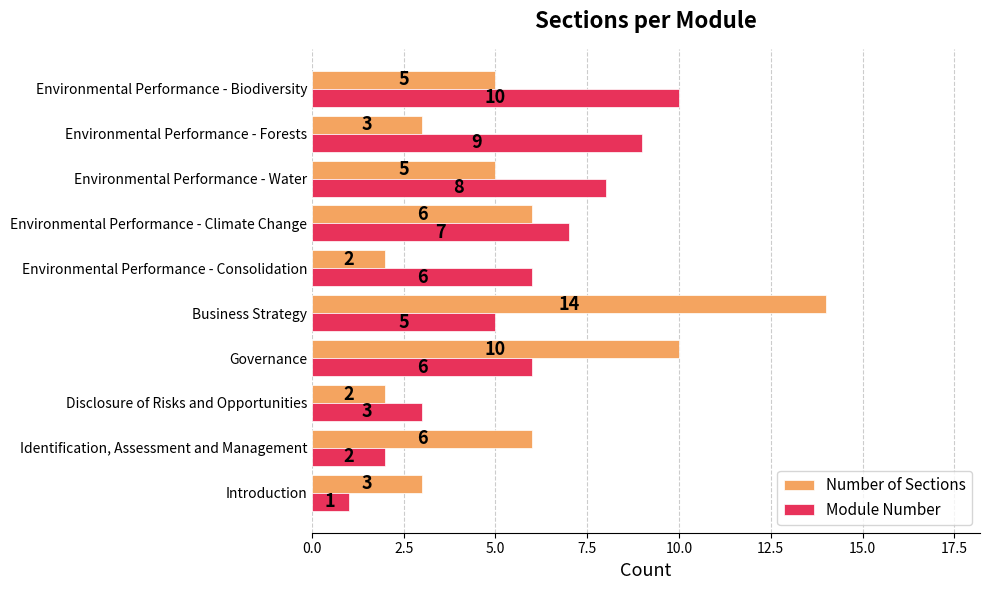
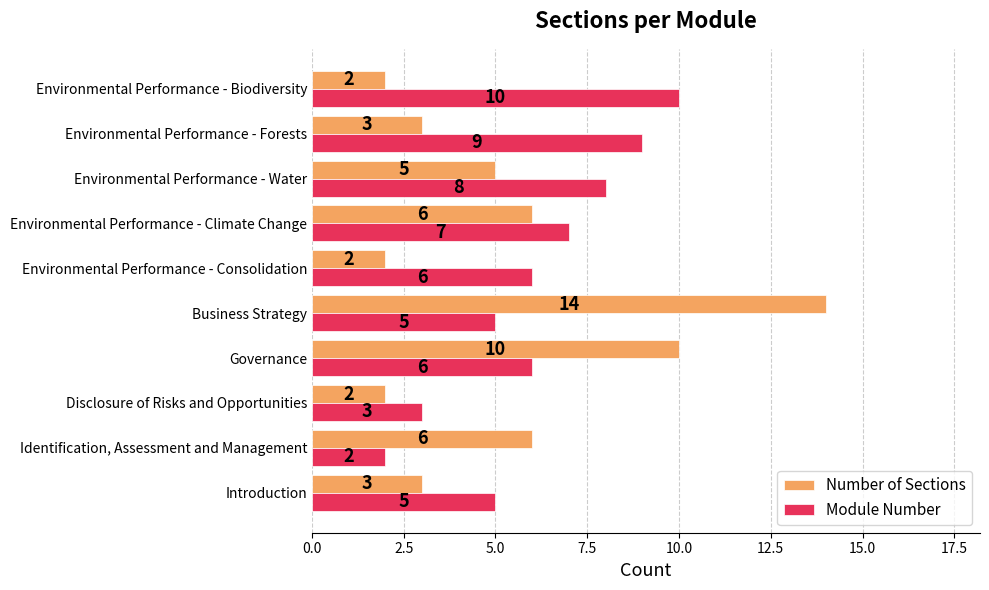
Number of Sections, Environmental Performance - Biodiversity: 5 -> 2
Module Number, Introduction: 1 -> 5
